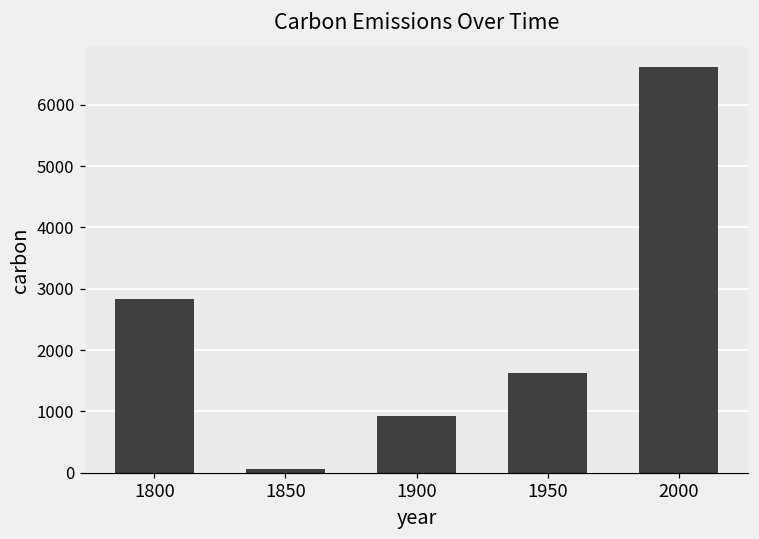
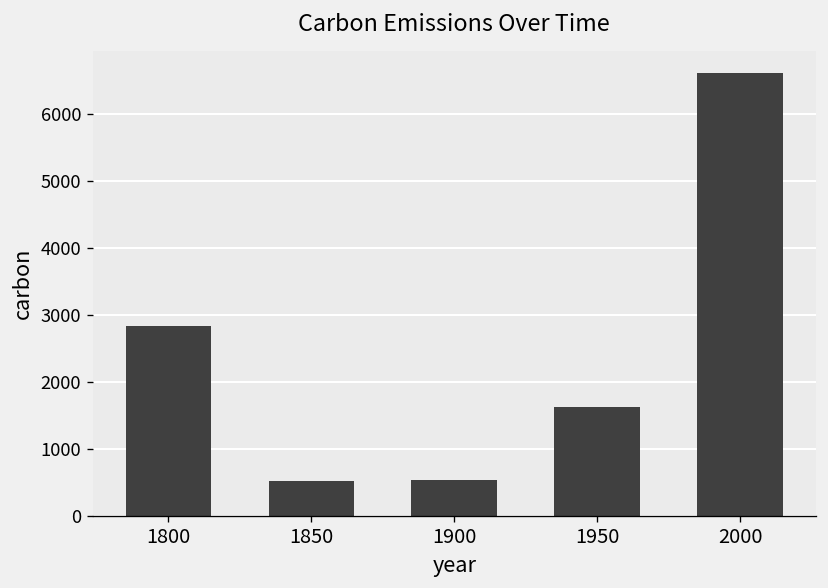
1850: 100 -> 500
1900: 900 -> 500
